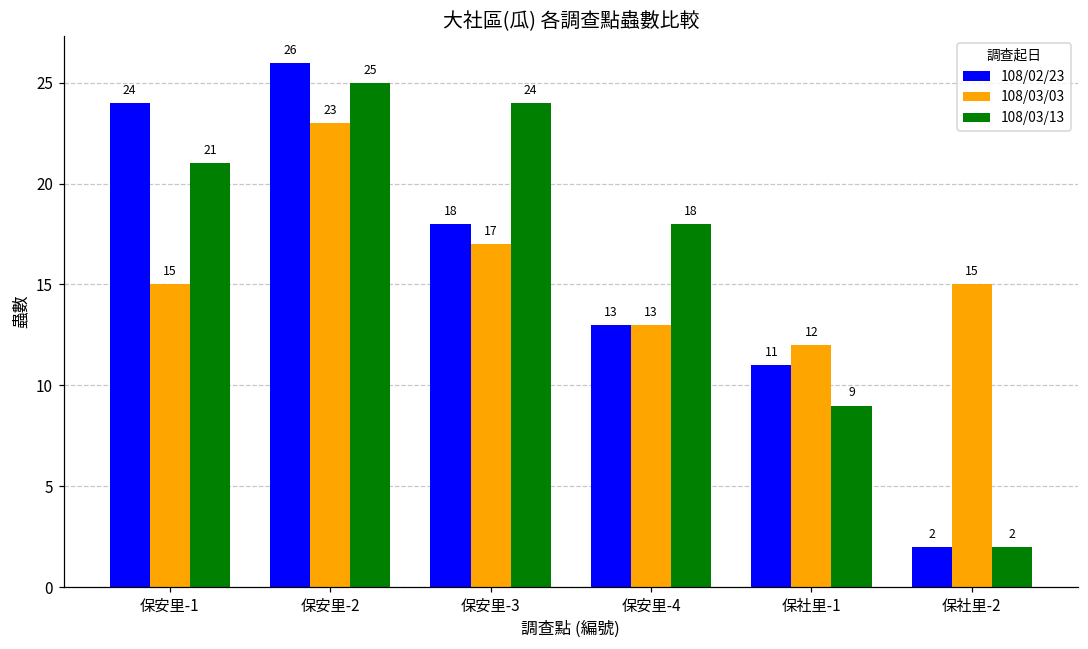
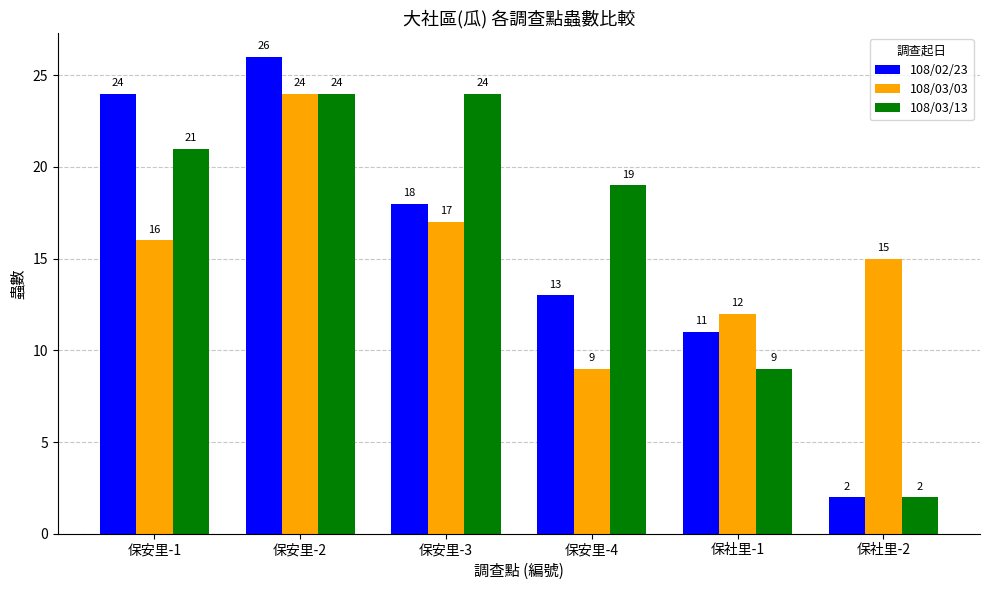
108/03/03, 保安里-1: 15 -> 16
108/03/03, 保安里-2: 23 -> 24
108/03/13, 保安里-2: 25 -> 24
108/03/03, 保安里-4: 13 -> 9
108/03/13, 保安里-4: 18 -> 19
